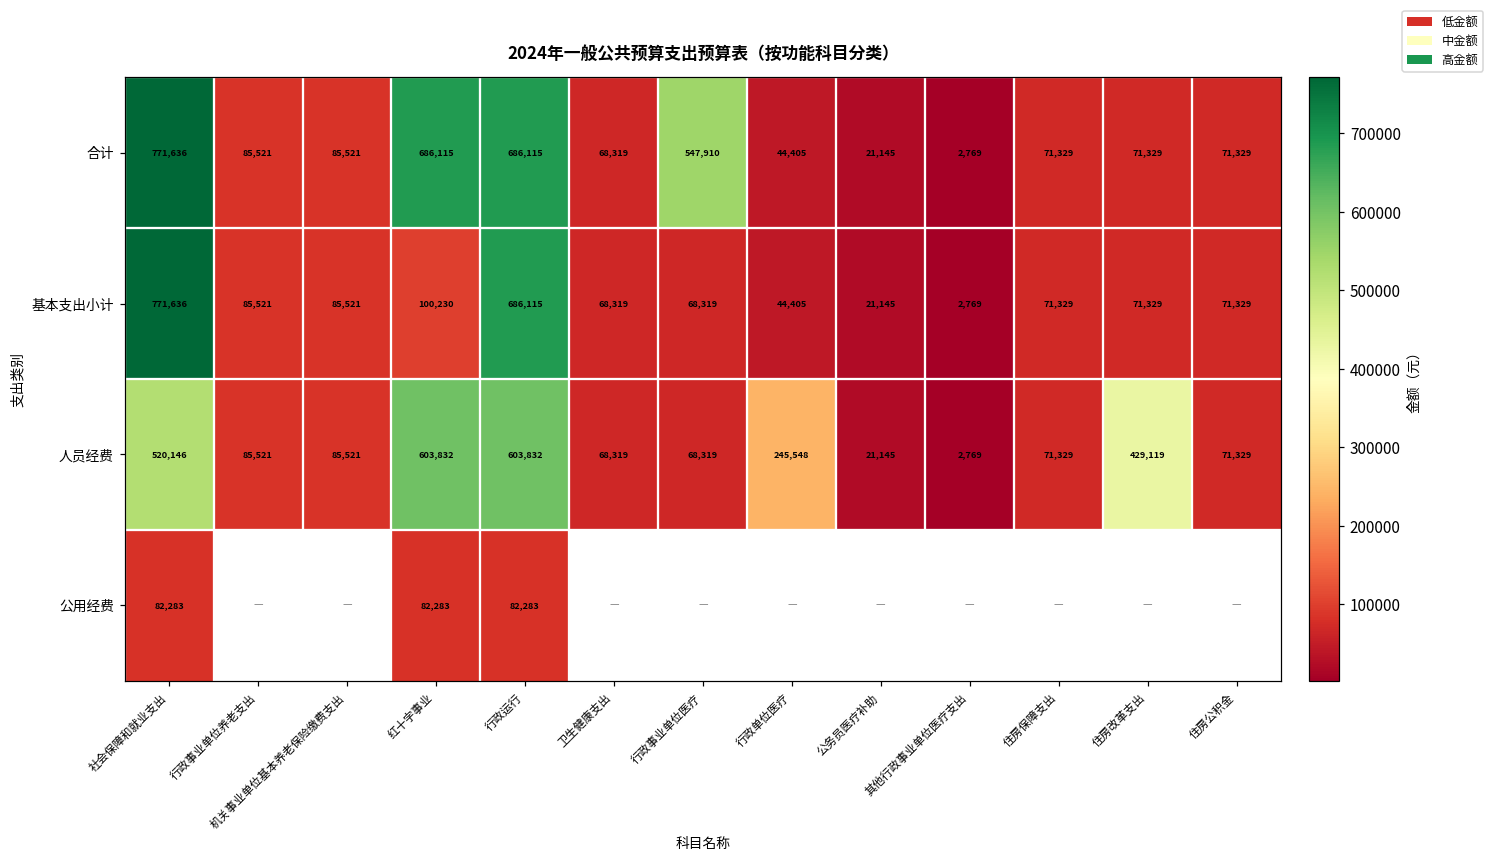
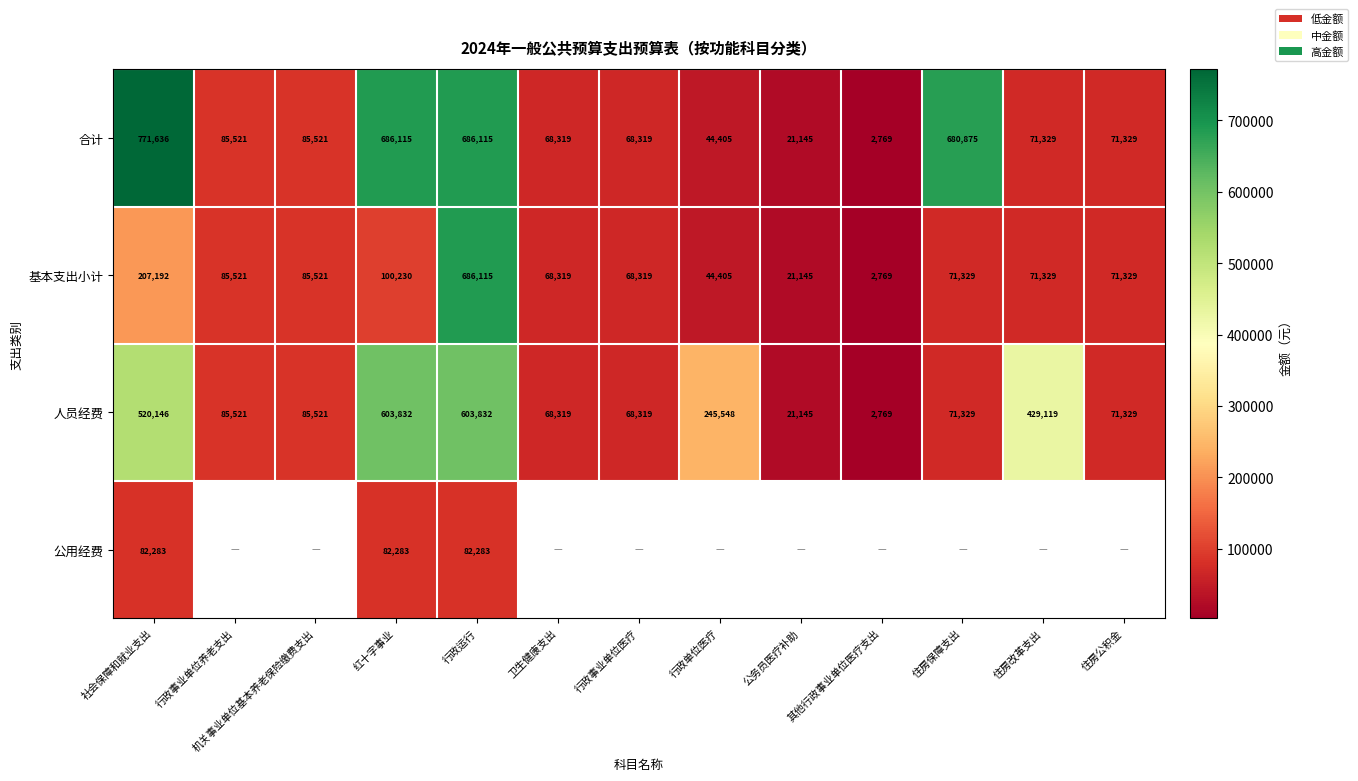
合计, 行政事业单位医疗: 547,910 -> 68,319
合计, 住房保障支出: 71,329 -> 680,875
基本支出小计, 社会保障和就业支出: 771,636 -> 207,192
